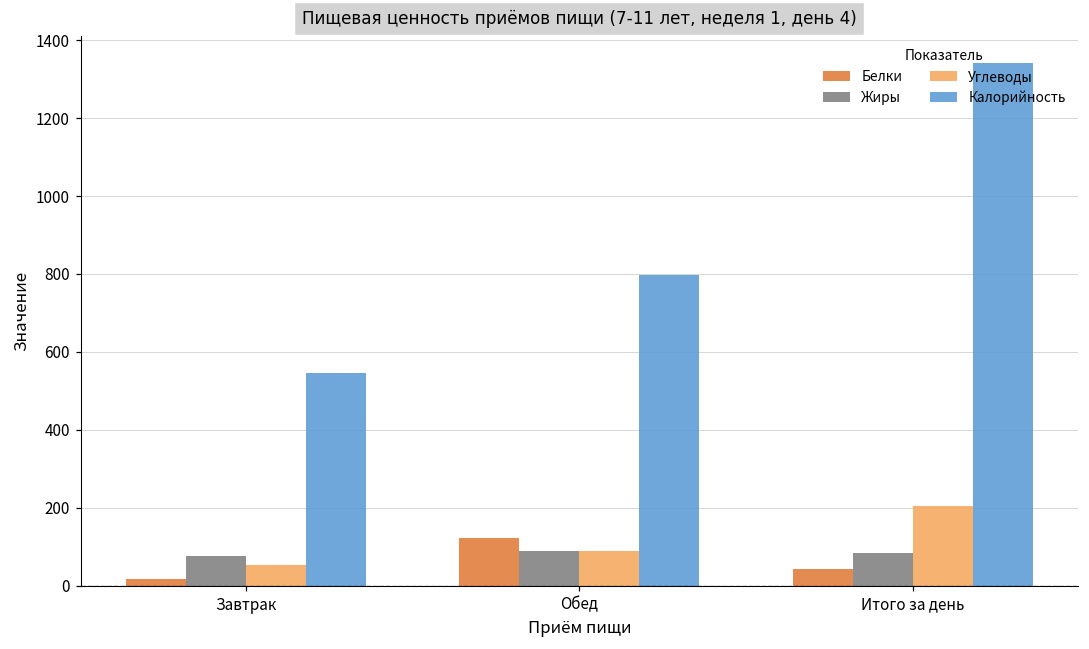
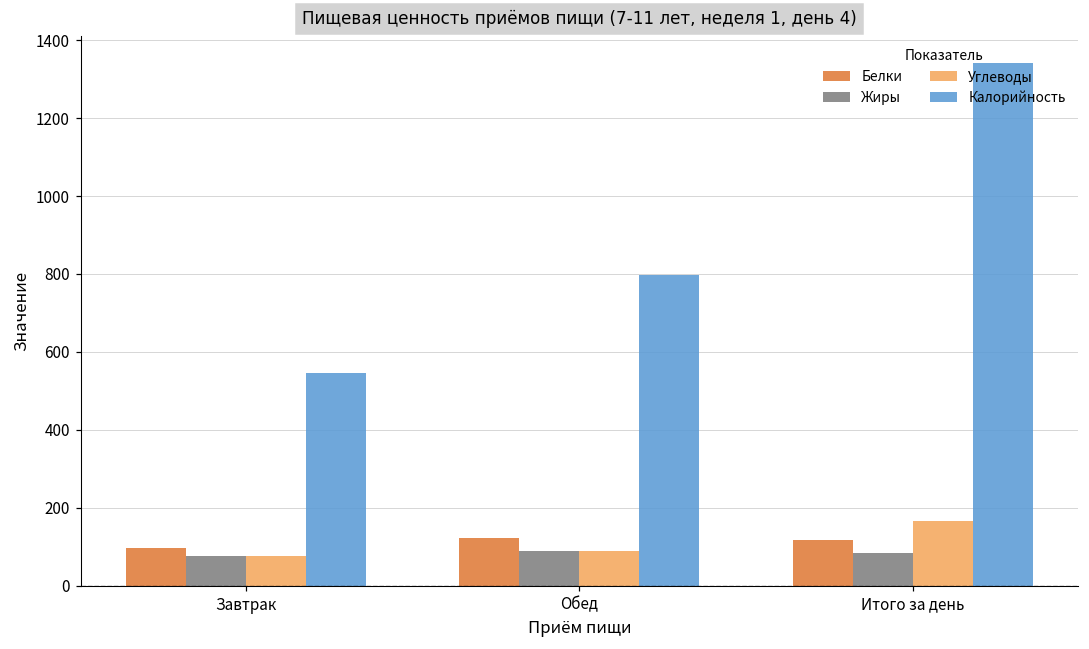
Белки, Завтрак: 20 -> 100
Углеводы, Завтрак: 50 -> 80
Белки, Итого за день: 40 -> 120
Углеводы, Итого за день: 210 -> 170
